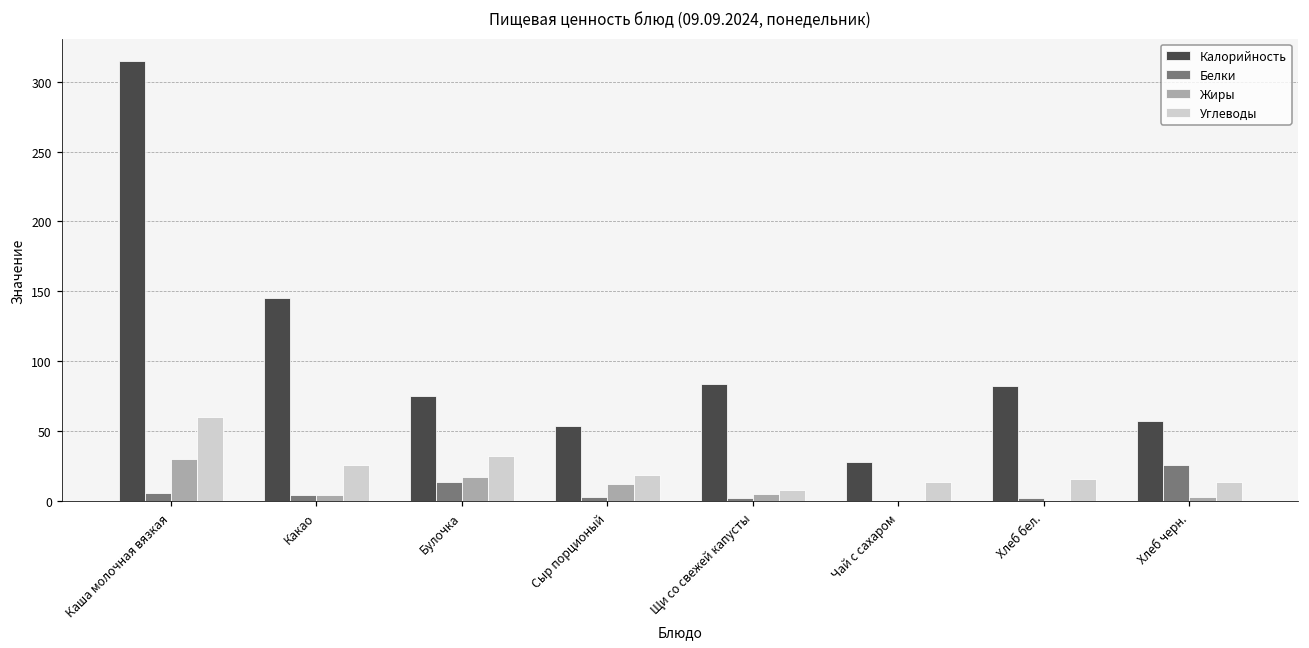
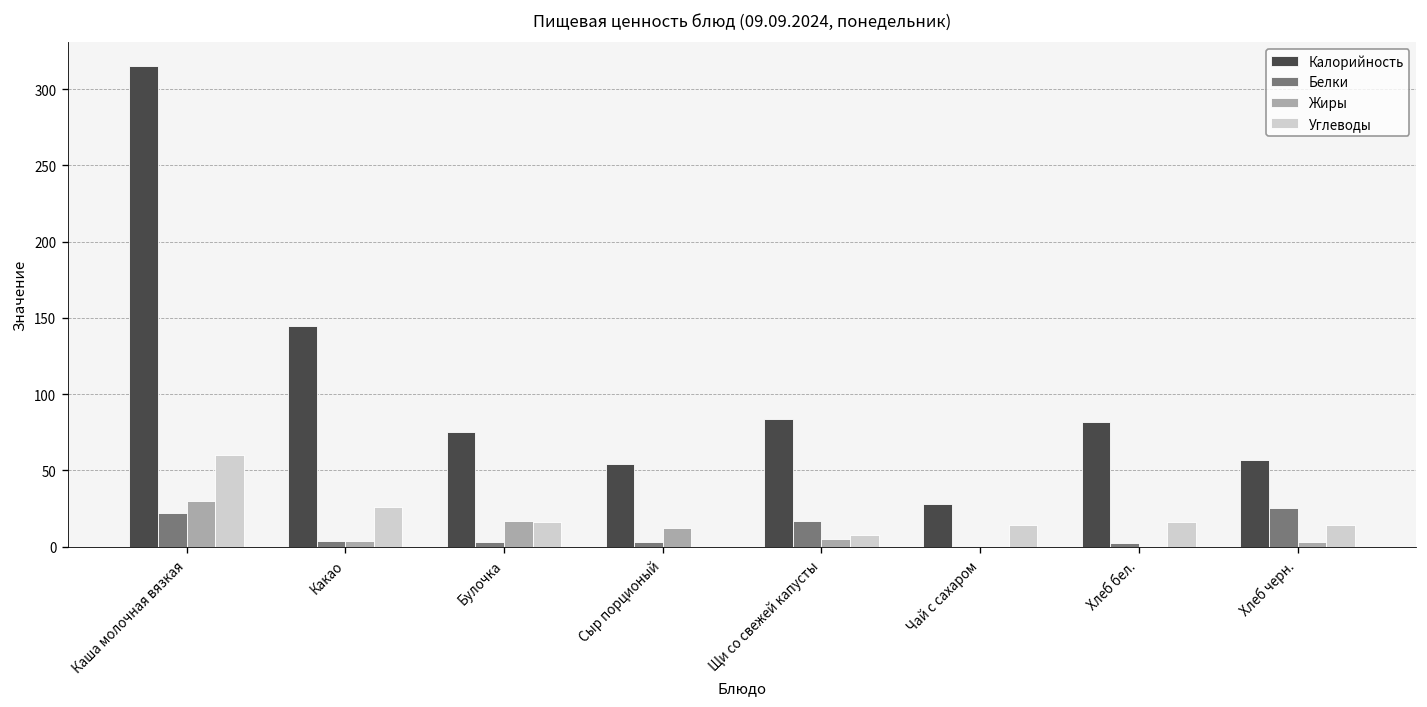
Белки, Каша молочная вязкая: 6 -> 22
Белки, Булочка: 14 -> 3
Углеводы, Булочка: 32 -> 16
Углеводы, Сыр порционый: 19 -> 0
Белки, Щи со свежей капусты: 2 -> 17
